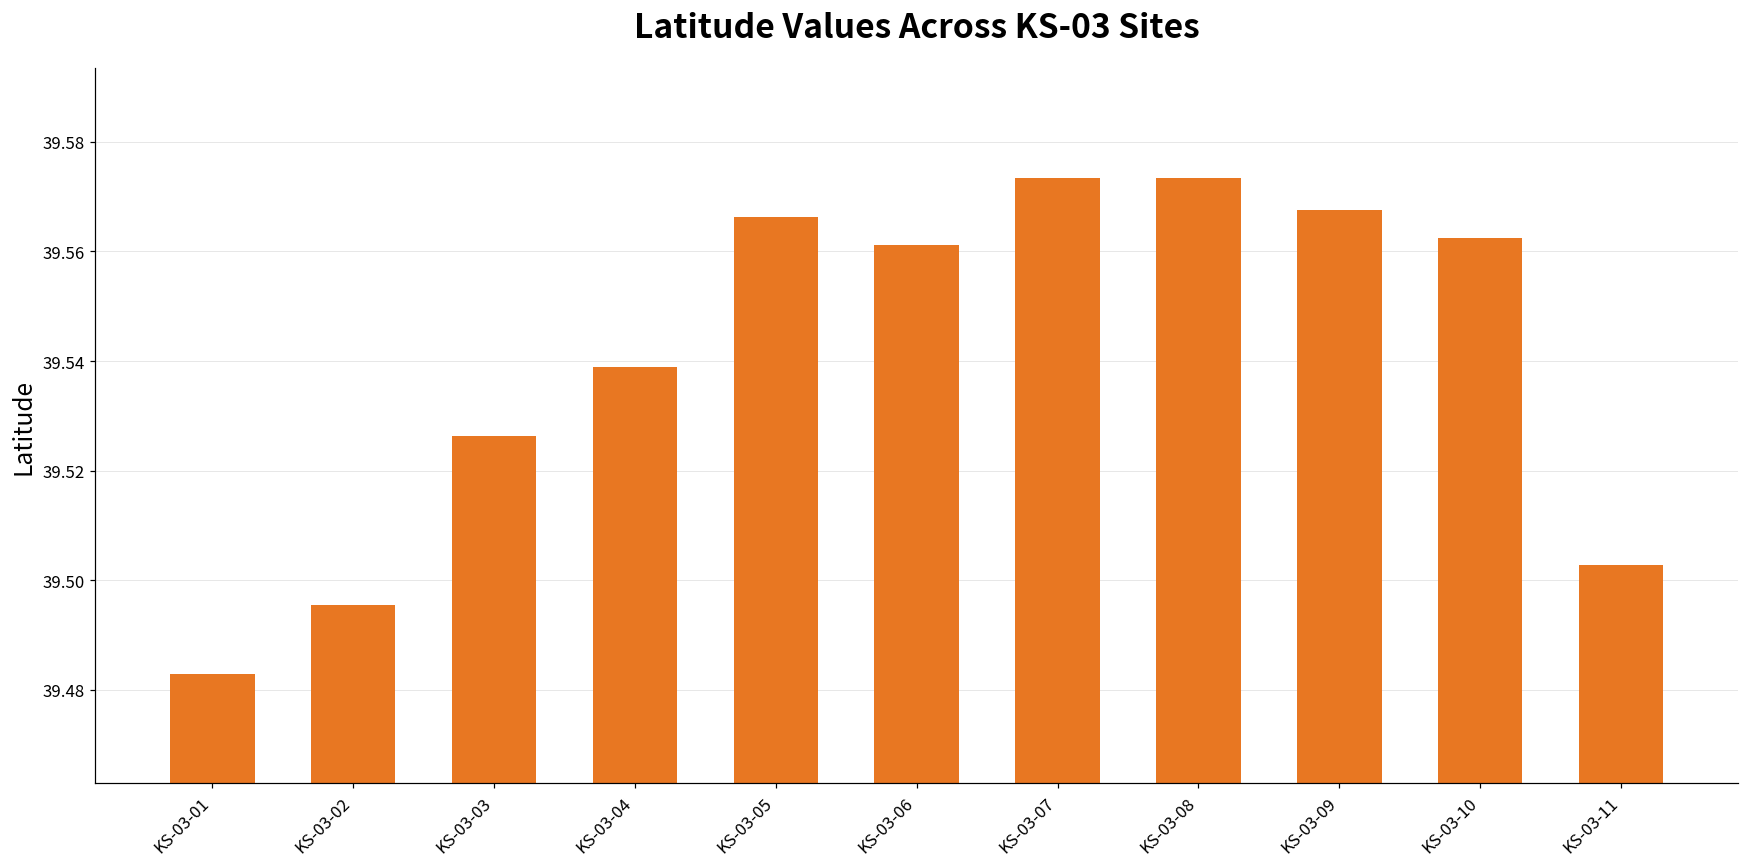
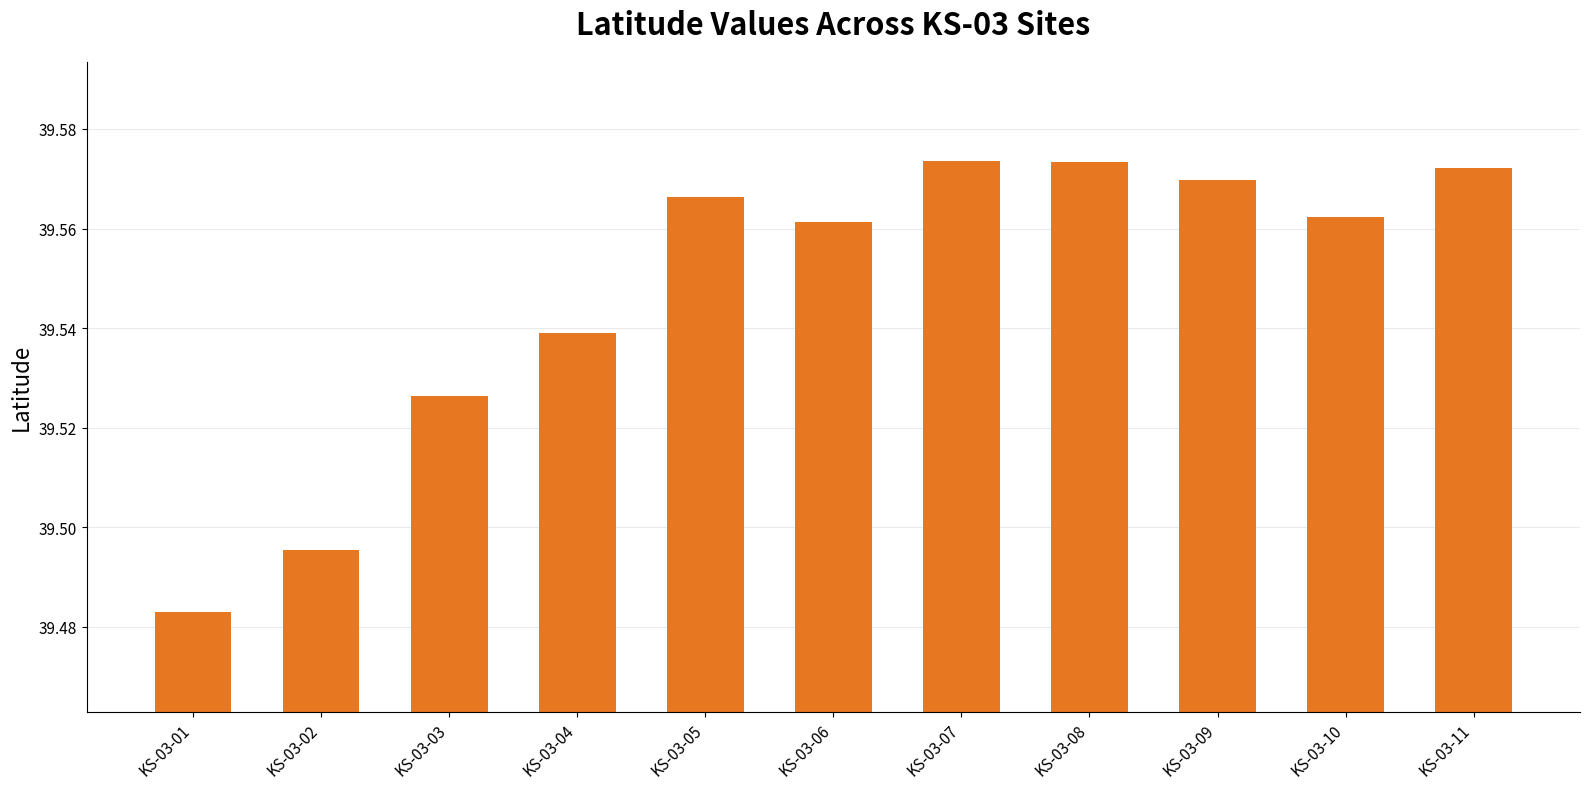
KS-03-09: 39.568 -> 39.570
KS-03-11: 39.503 -> 39.572
